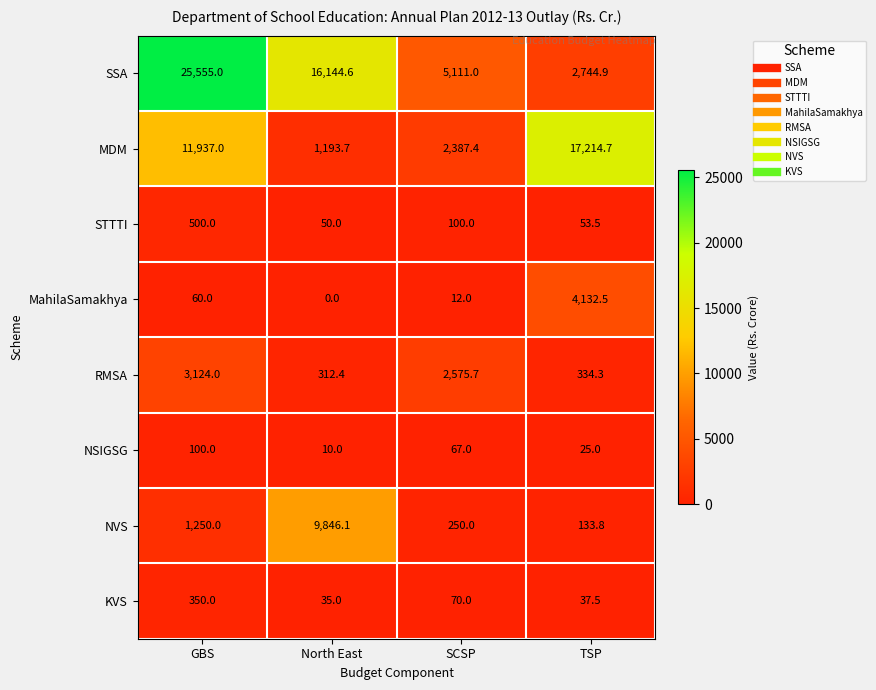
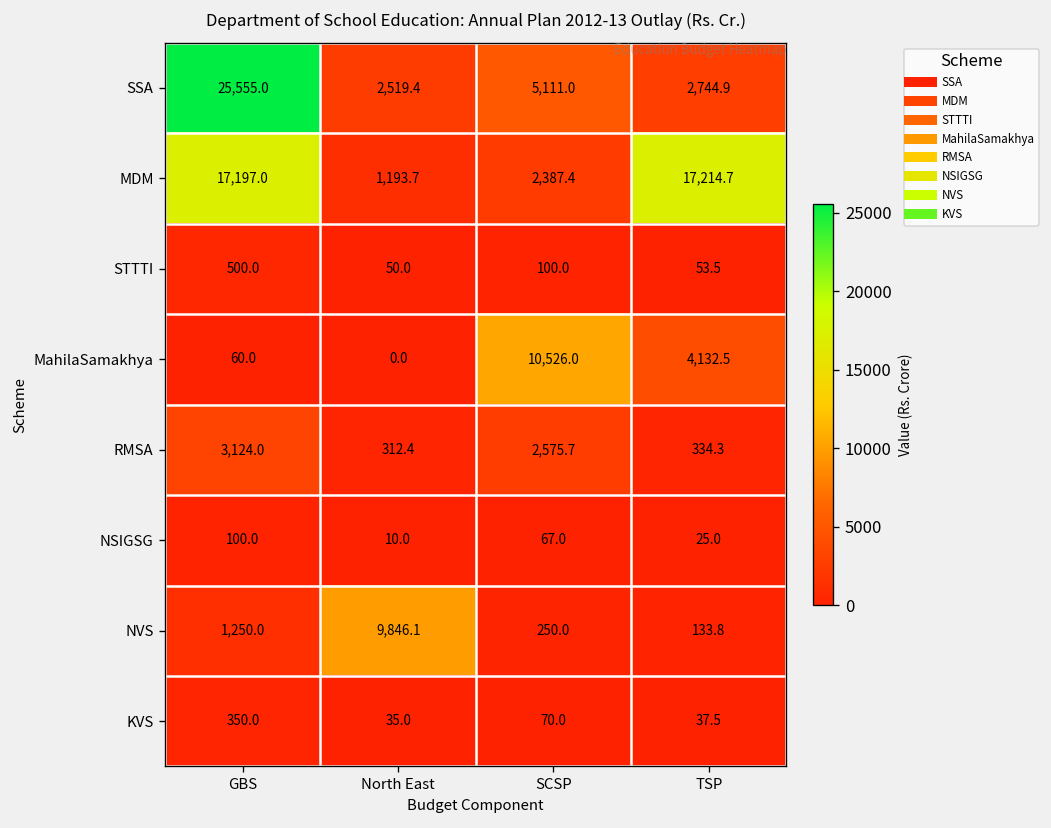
SSA, North East: 16,144.6 -> 2,519.4
MDM, GBS: 11,937.0 -> 17,197.0
MahilaSamakhya, SCSP: 12.0 -> 10,526.0
